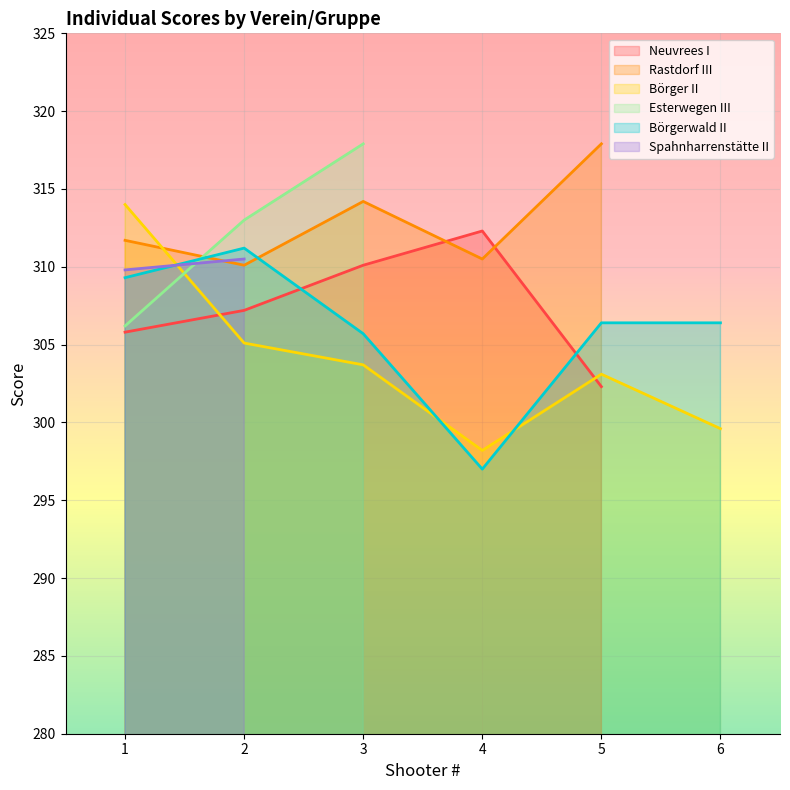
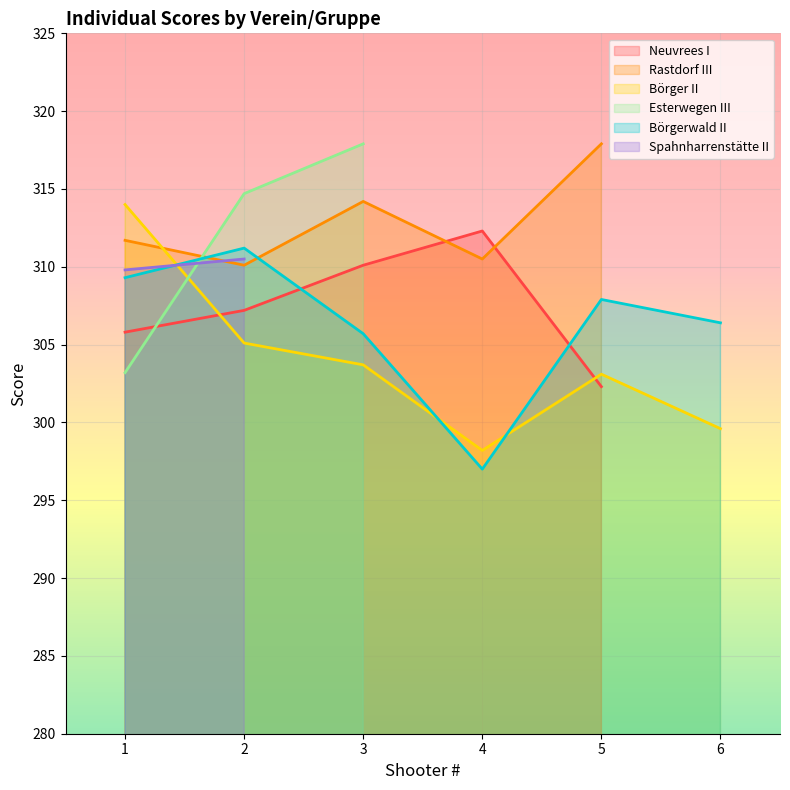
Esterwegen III, 1: 306.2 -> 303.2
Esterwegen III, 2: 313.0 -> 314.7
Börgerwald II, 5: 306.4 -> 307.9
